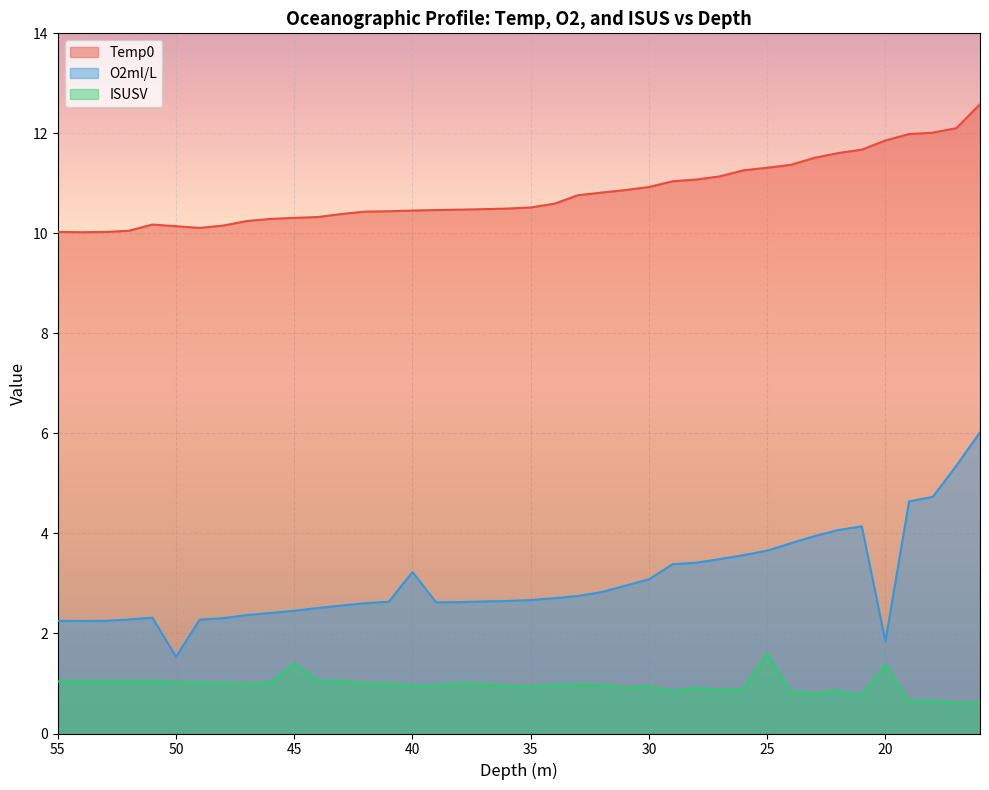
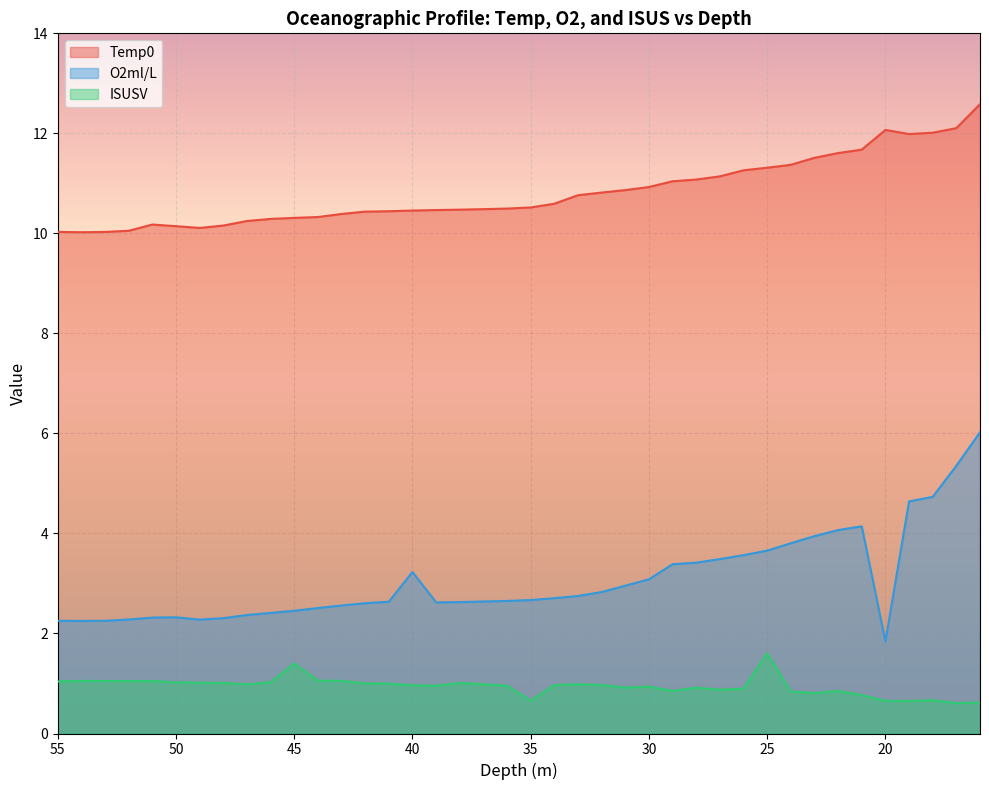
O2ml/L, 50: 1.5 -> 2.3
ISUSV, 35: 0.9 -> 0.7
Temp0, 20: 11.9 -> 12.1
ISUSV, 20: 1.4 -> 0.7
